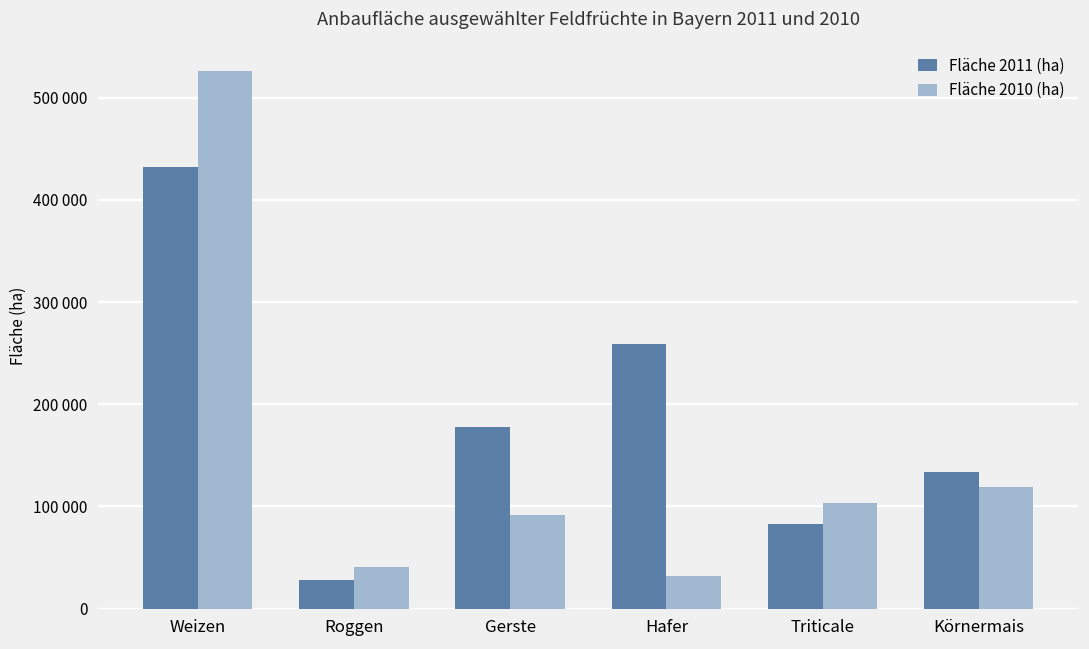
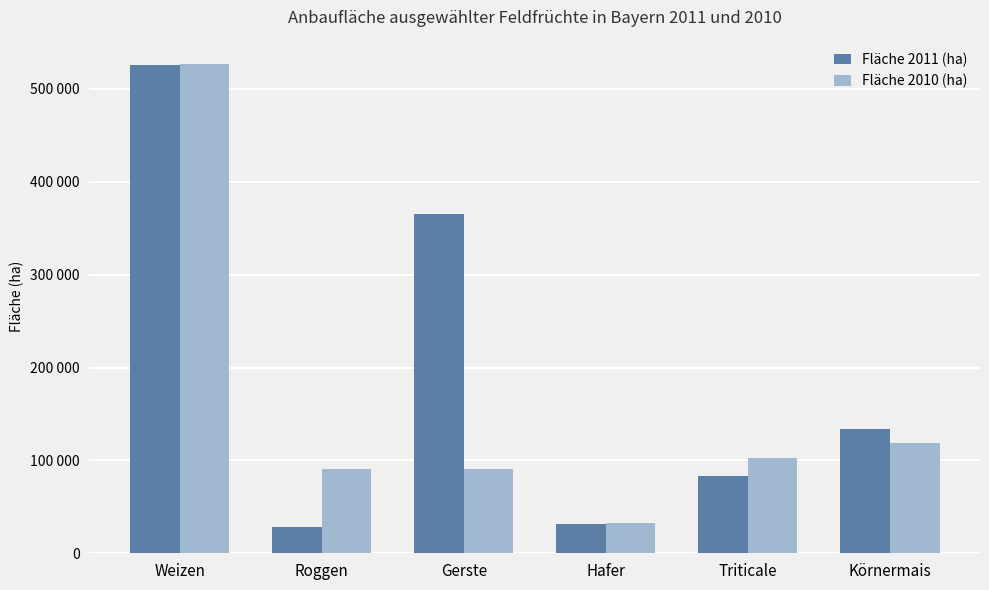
Fläche 2011 (ha), Weizen: 430000 -> 530000
Fläche 2010 (ha), Roggen: 40000 -> 90000
Fläche 2011 (ha), Gerste: 180000 -> 370000
Fläche 2011 (ha), Hafer: 260000 -> 30000
